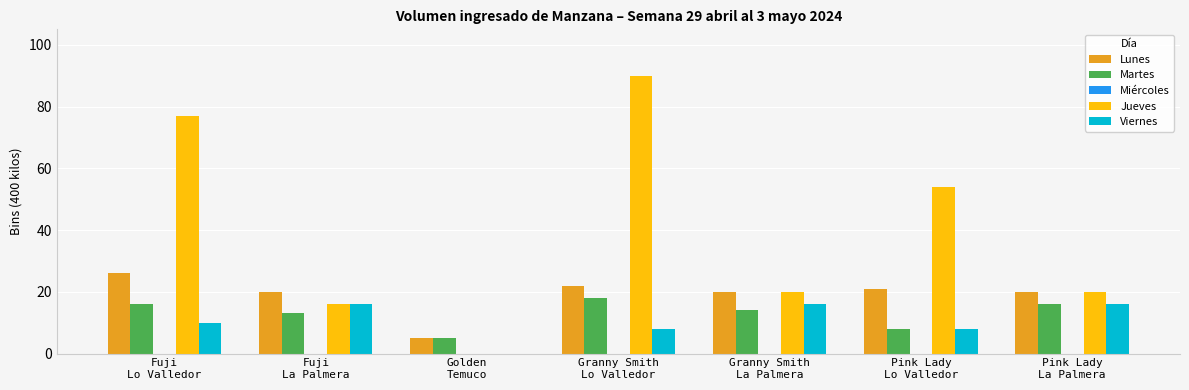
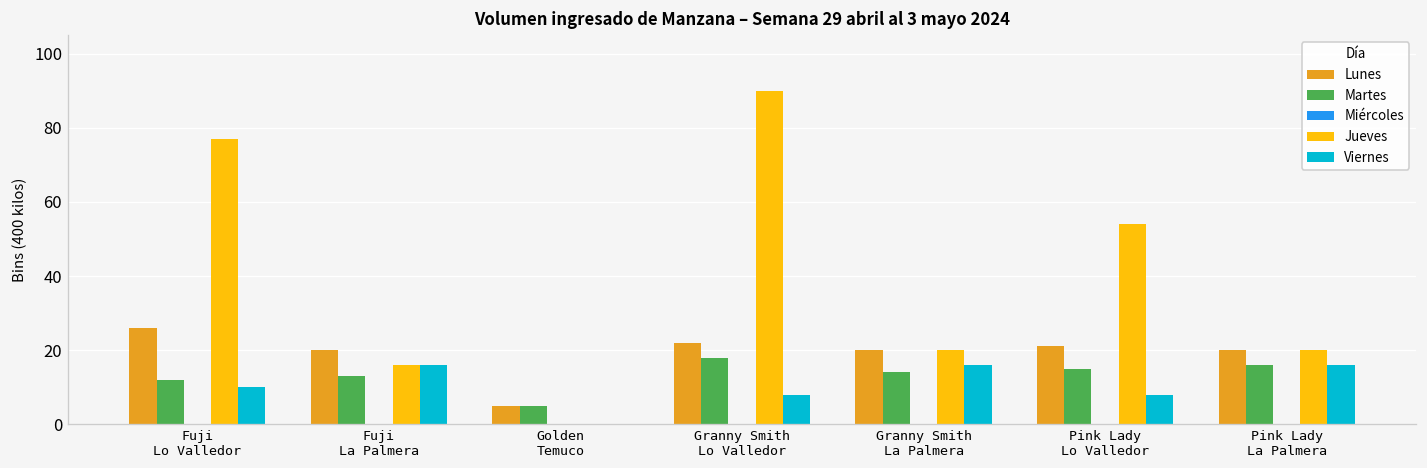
Martes, Fuji Lo Valledor: 16 -> 12
Martes, Pink Lady Lo Valledor: 8 -> 15
